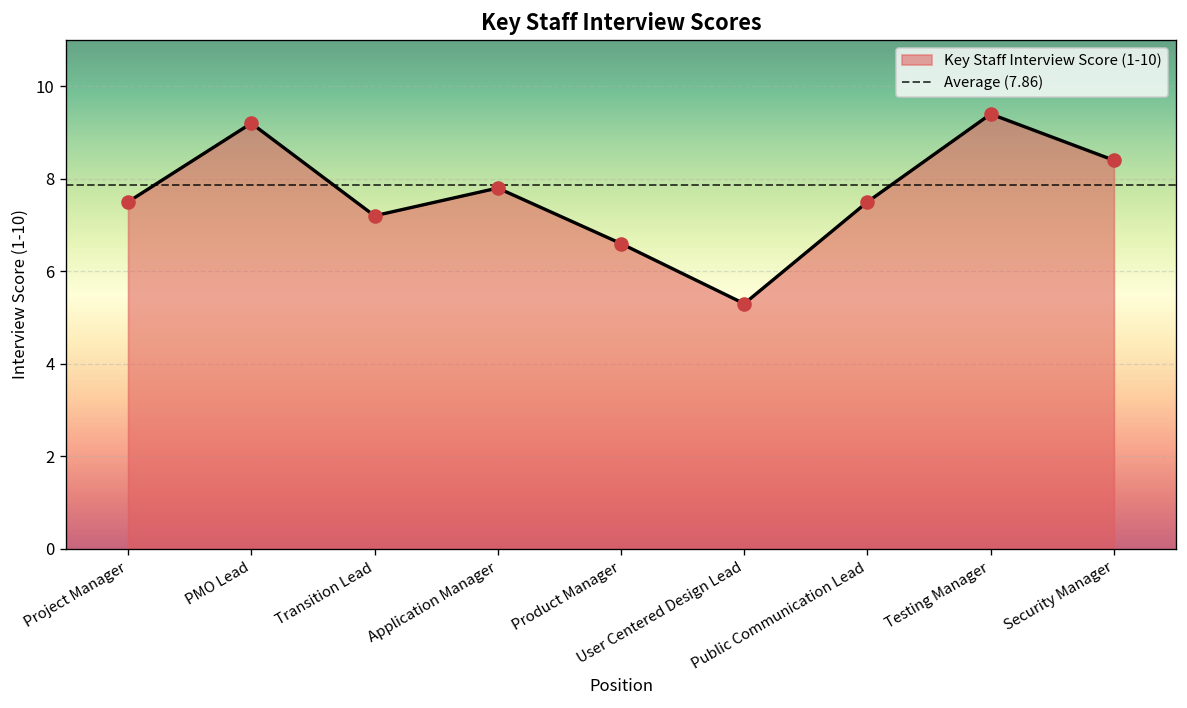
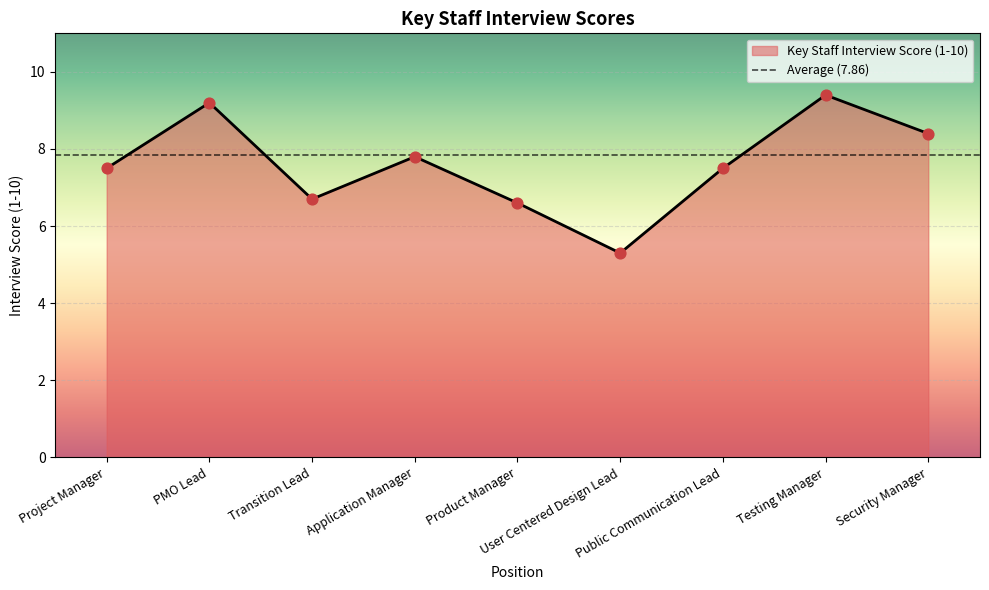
Transition Lead: 7.2 -> 6.7
